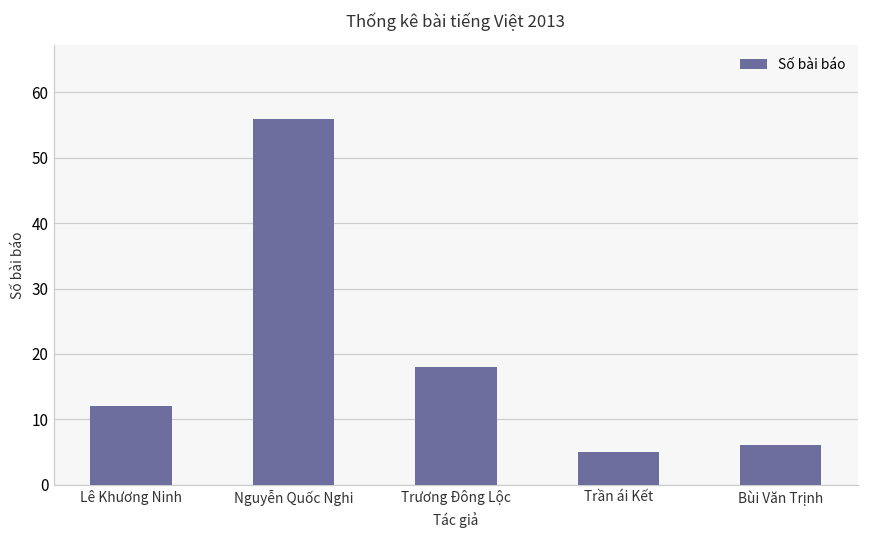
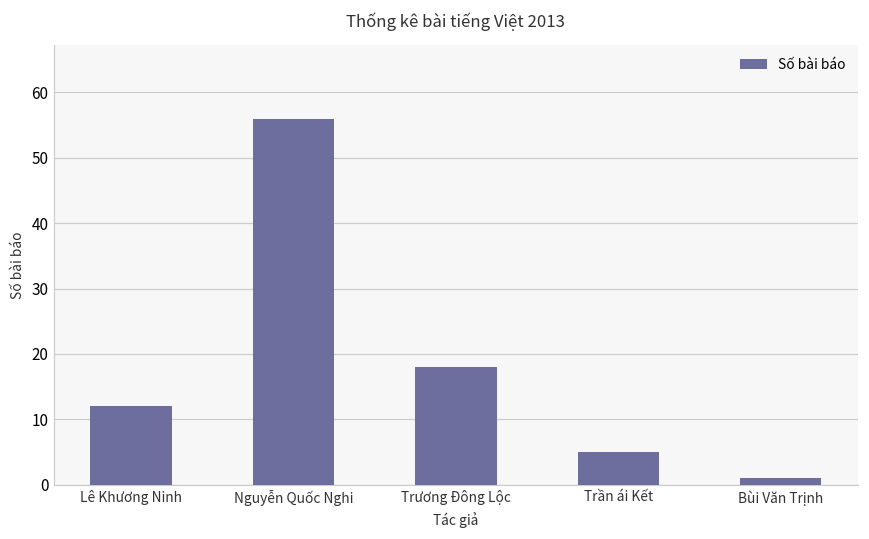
Bùi Văn Trịnh: 6 -> 1
